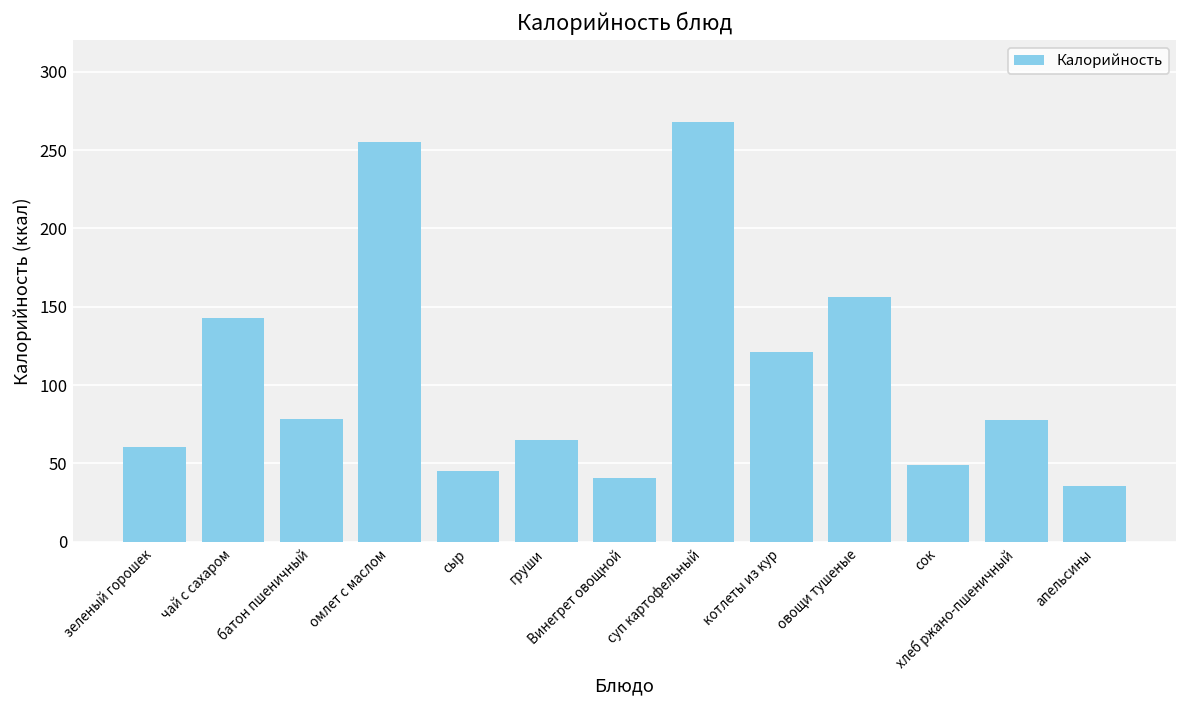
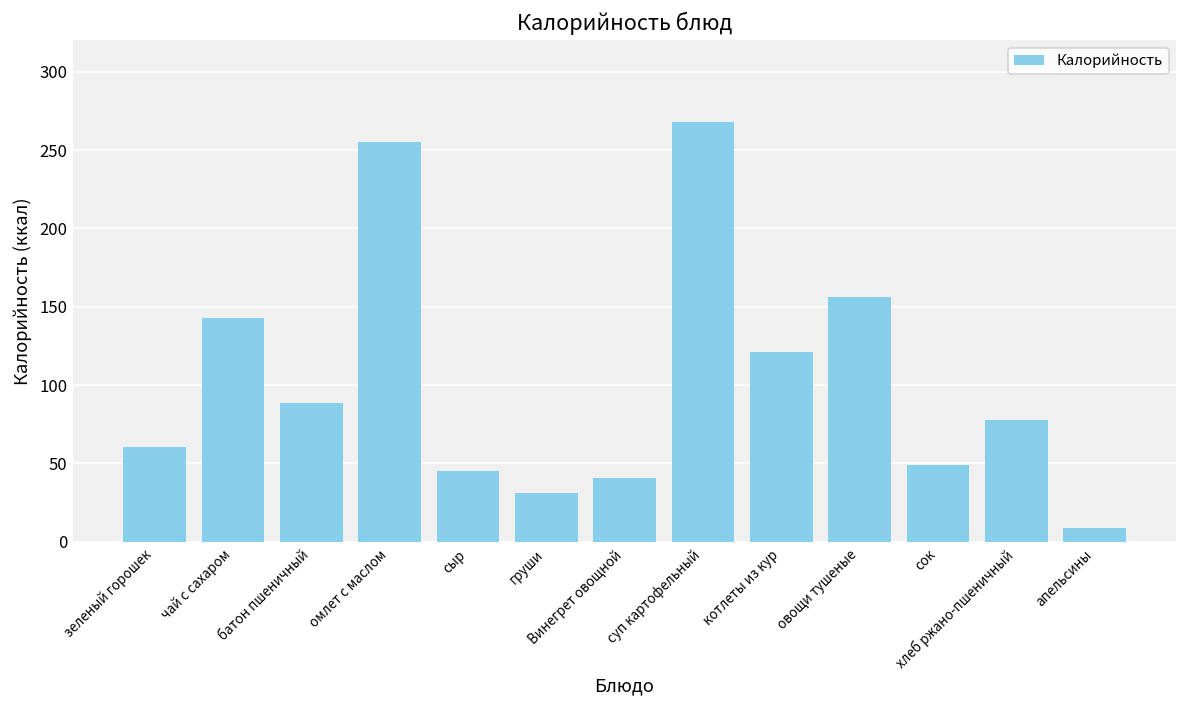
батон пшеничный: 78 -> 89
груши: 65 -> 31
апельсины: 36 -> 9
